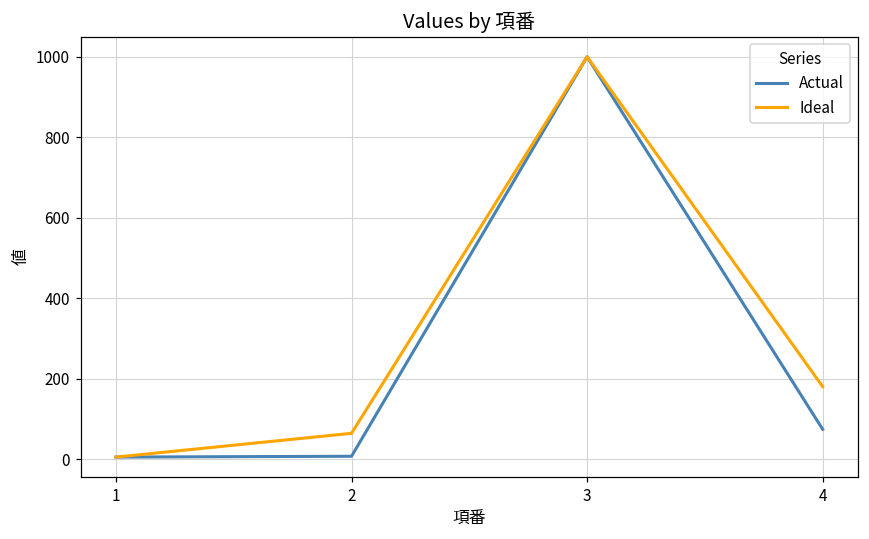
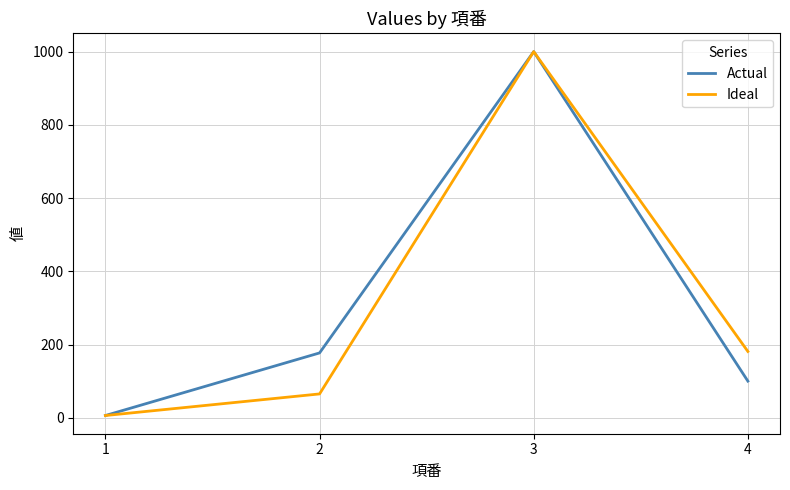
Actual, 2: 10 -> 180
Actual, 4: 80 -> 100
